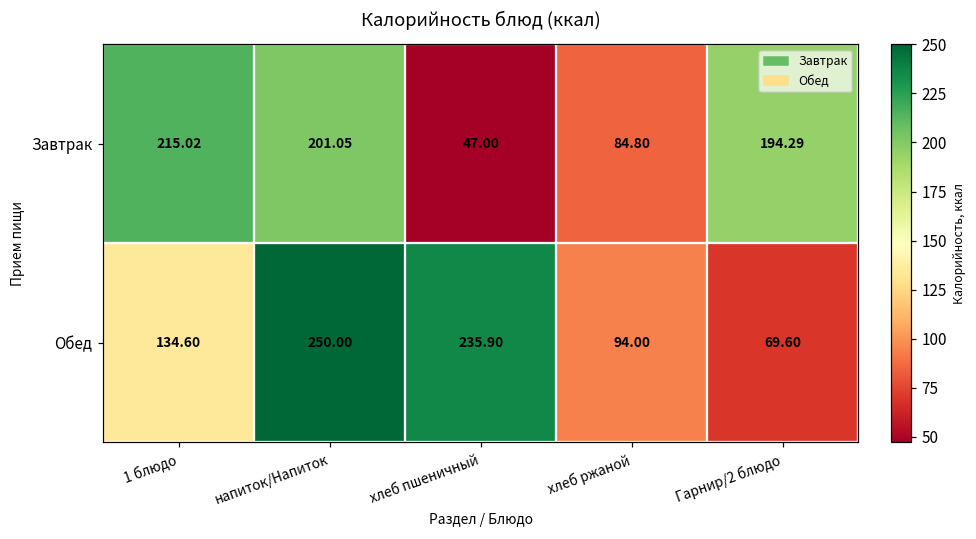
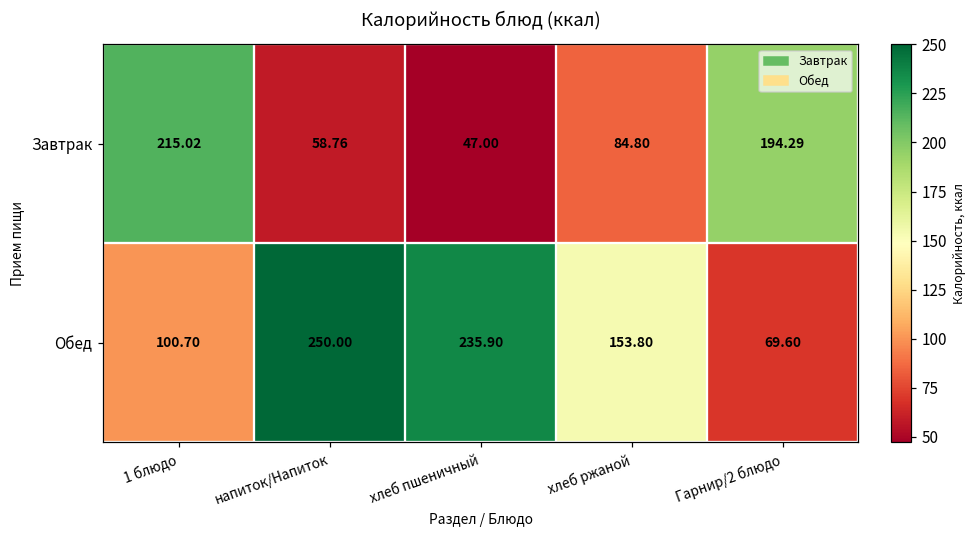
Завтрак, напиток/Напиток: 201.05 -> 58.76
Обед, 1 блюдо: 134.60 -> 100.70
Обед, хлеб ржаной: 94.00 -> 153.80
